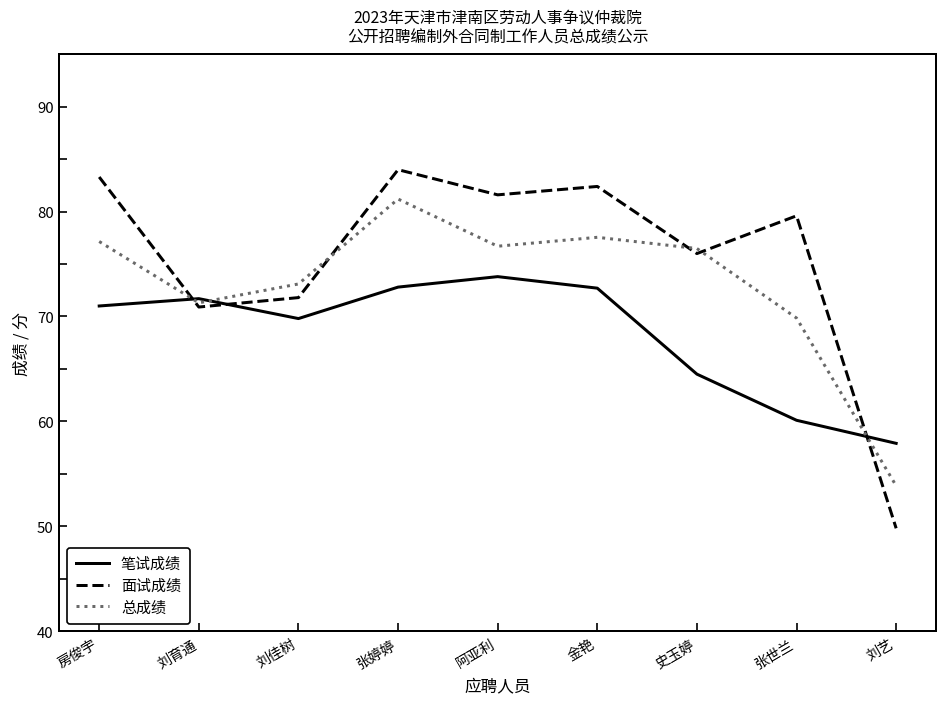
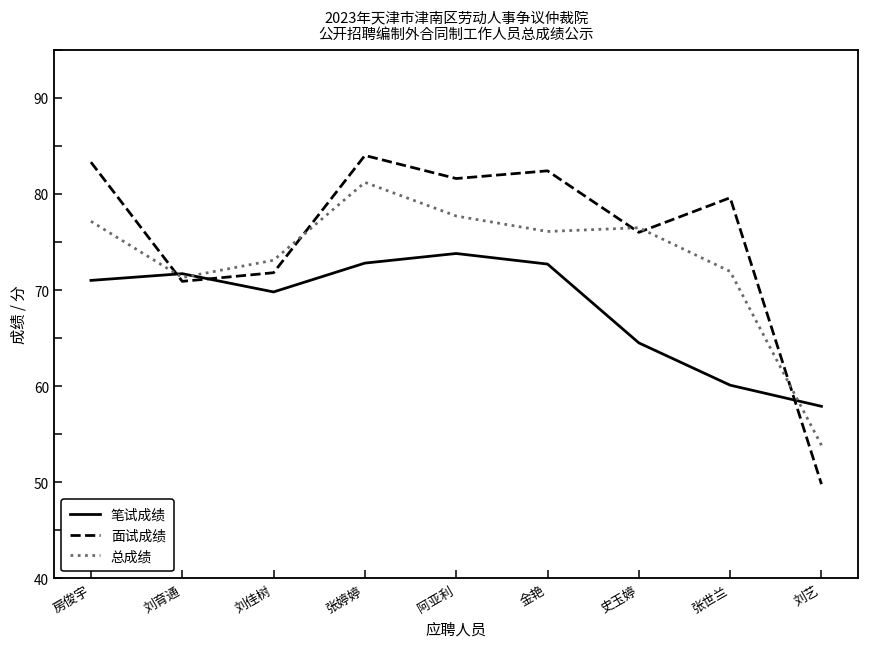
总成绩, 阿亚利: 77 -> 78
总成绩, 金艳: 78 -> 76
总成绩, 张世兰: 70 -> 72
